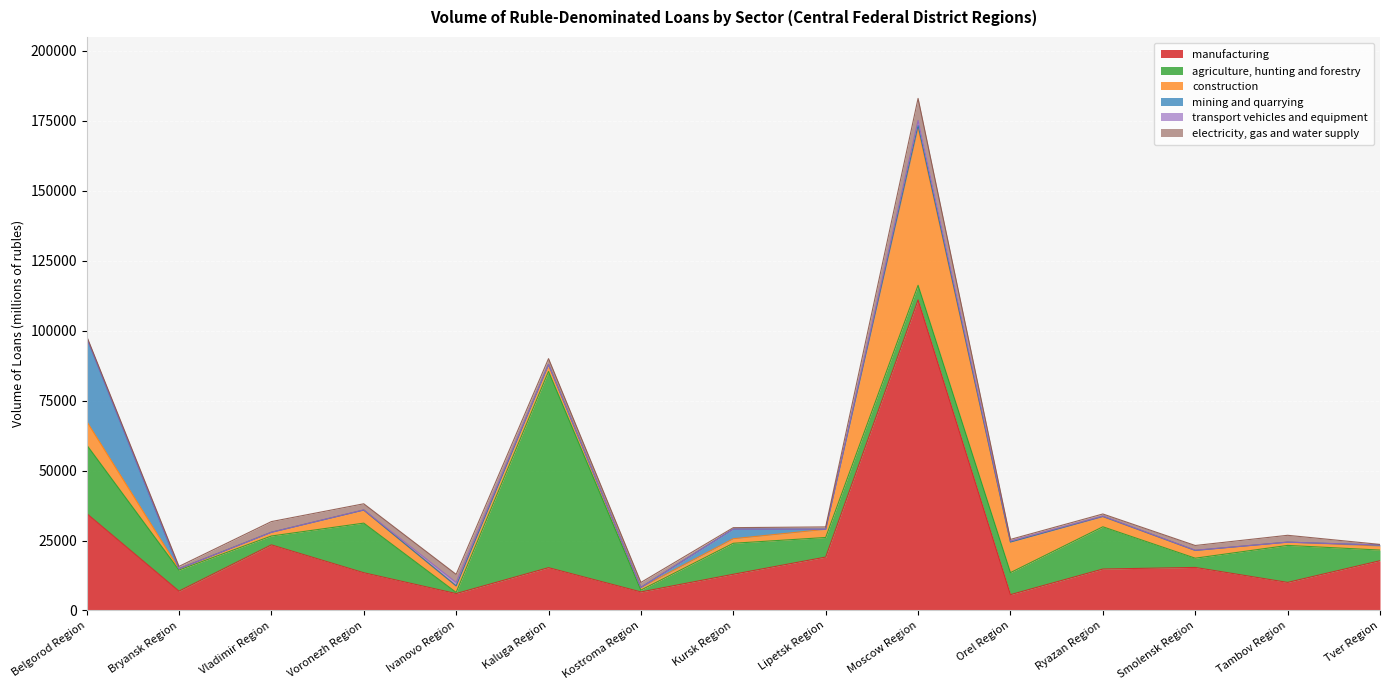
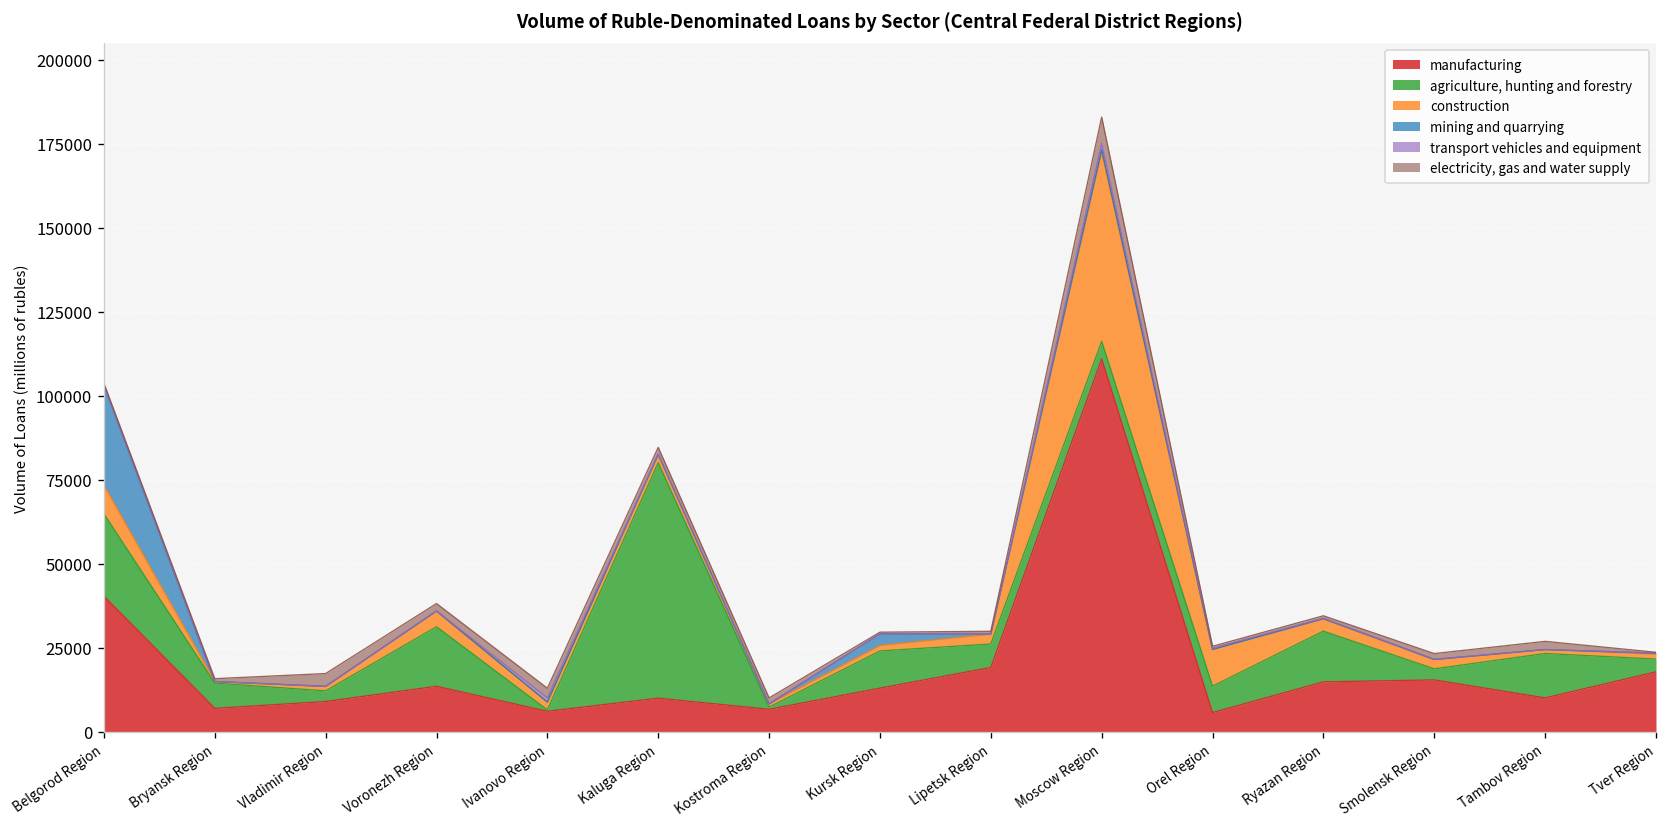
manufacturing, Belgorod Region: 35000 -> 40000
manufacturing, Vladimir Region: 23000 -> 9000
manufacturing, Kaluga Region: 15000 -> 10000
